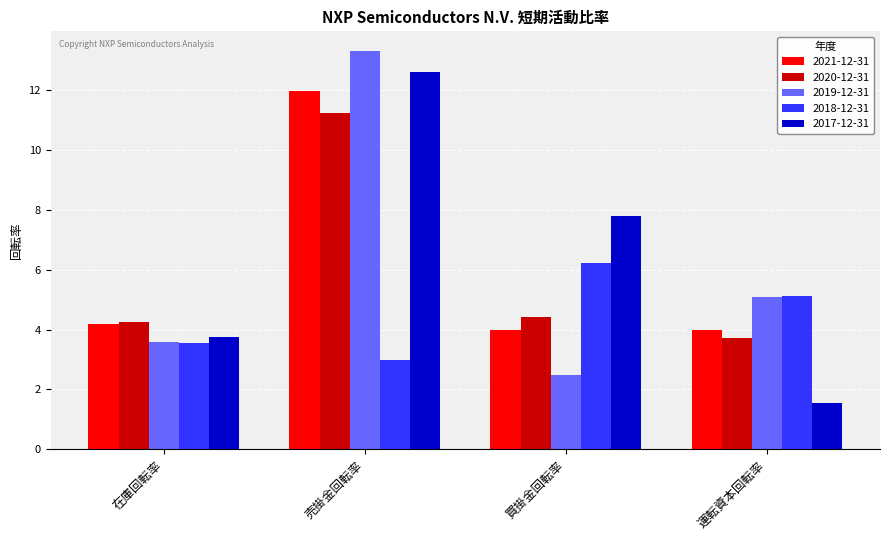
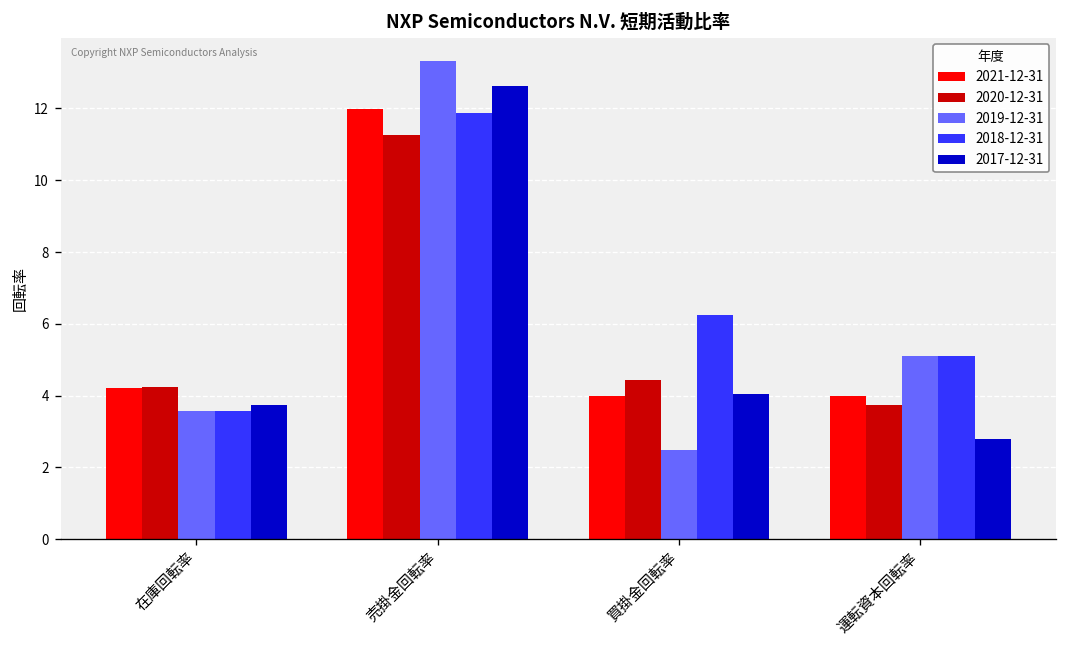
2018-12-31, 売掛金回転率: 3.0 -> 11.9
2017-12-31, 買掛金回転率: 7.8 -> 4.1
2017-12-31, 運転資本回転率: 1.5 -> 2.8
